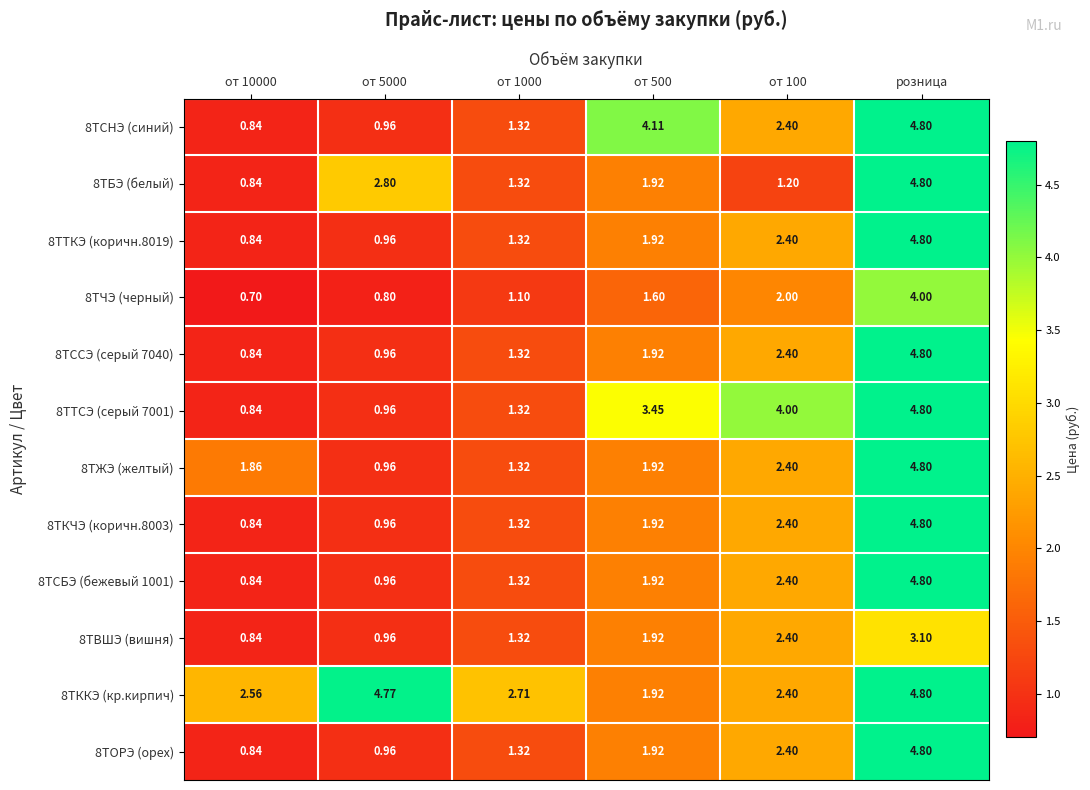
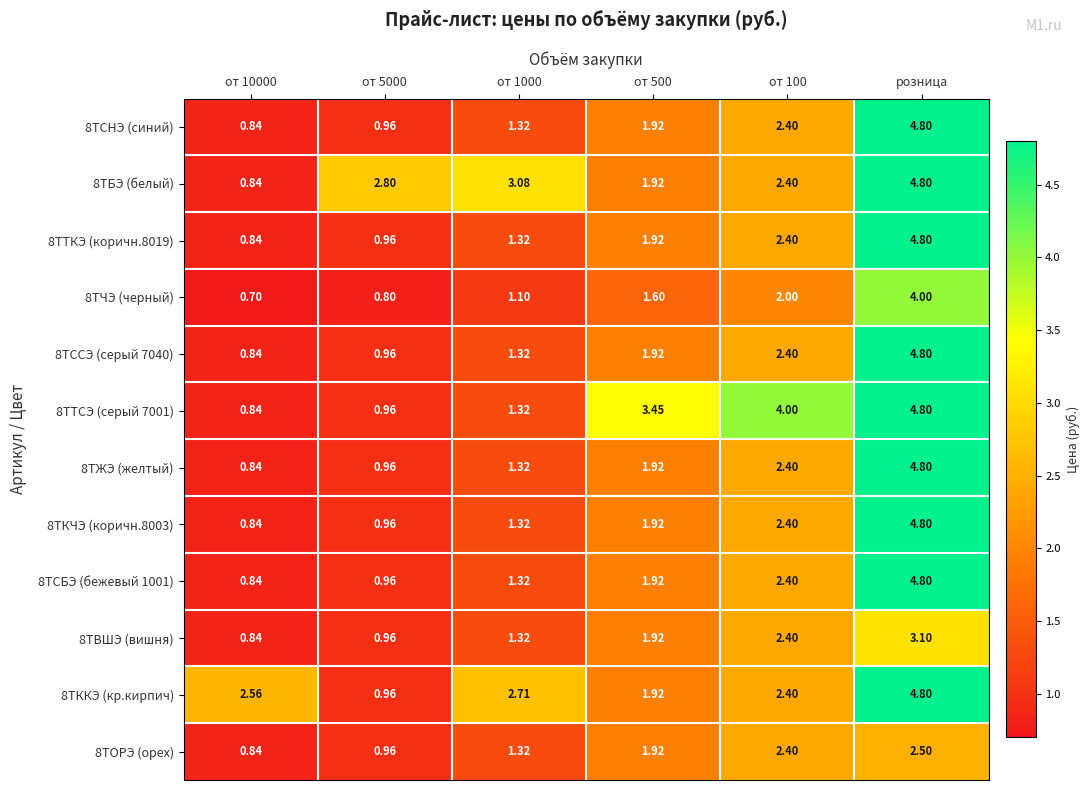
8ТСНЭ (синий), от 500: 4.11 -> 1.92
8ТБЭ (белый), от 1000: 1.32 -> 3.08
8ТБЭ (белый), от 100: 1.20 -> 2.40
8ТЖЭ (желтый), от 10000: 1.86 -> 0.84
8ТККЭ (кр.кирпич), от 5000: 4.77 -> 0.96
8ТОРЭ (орех), розница: 4.80 -> 2.50
